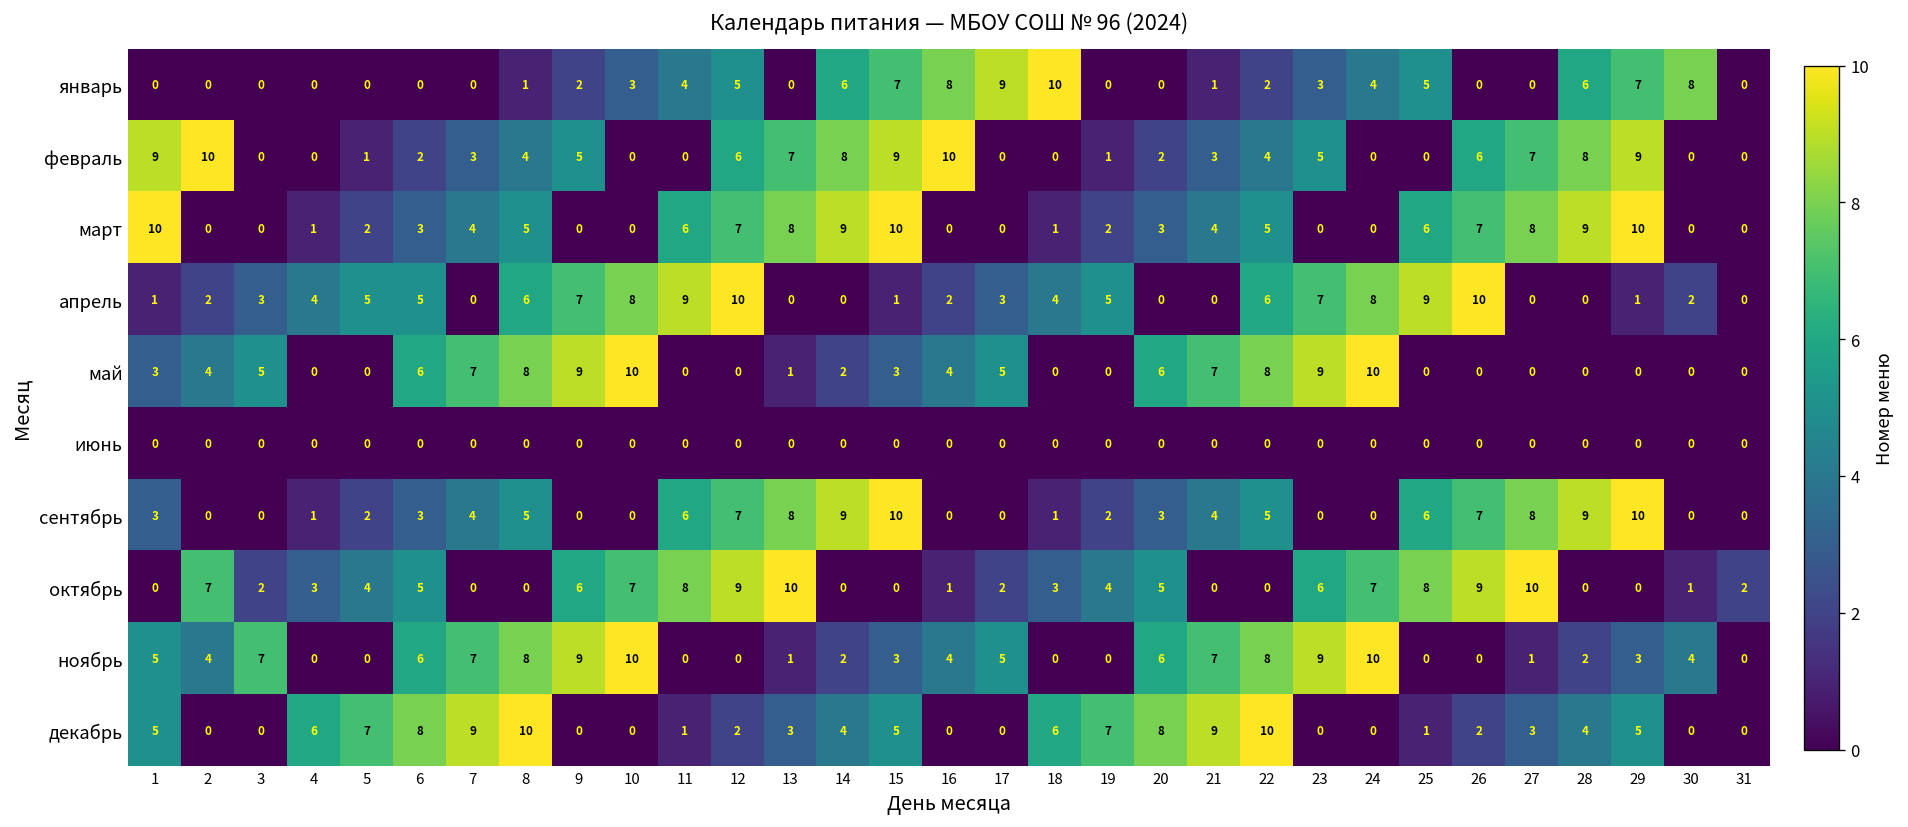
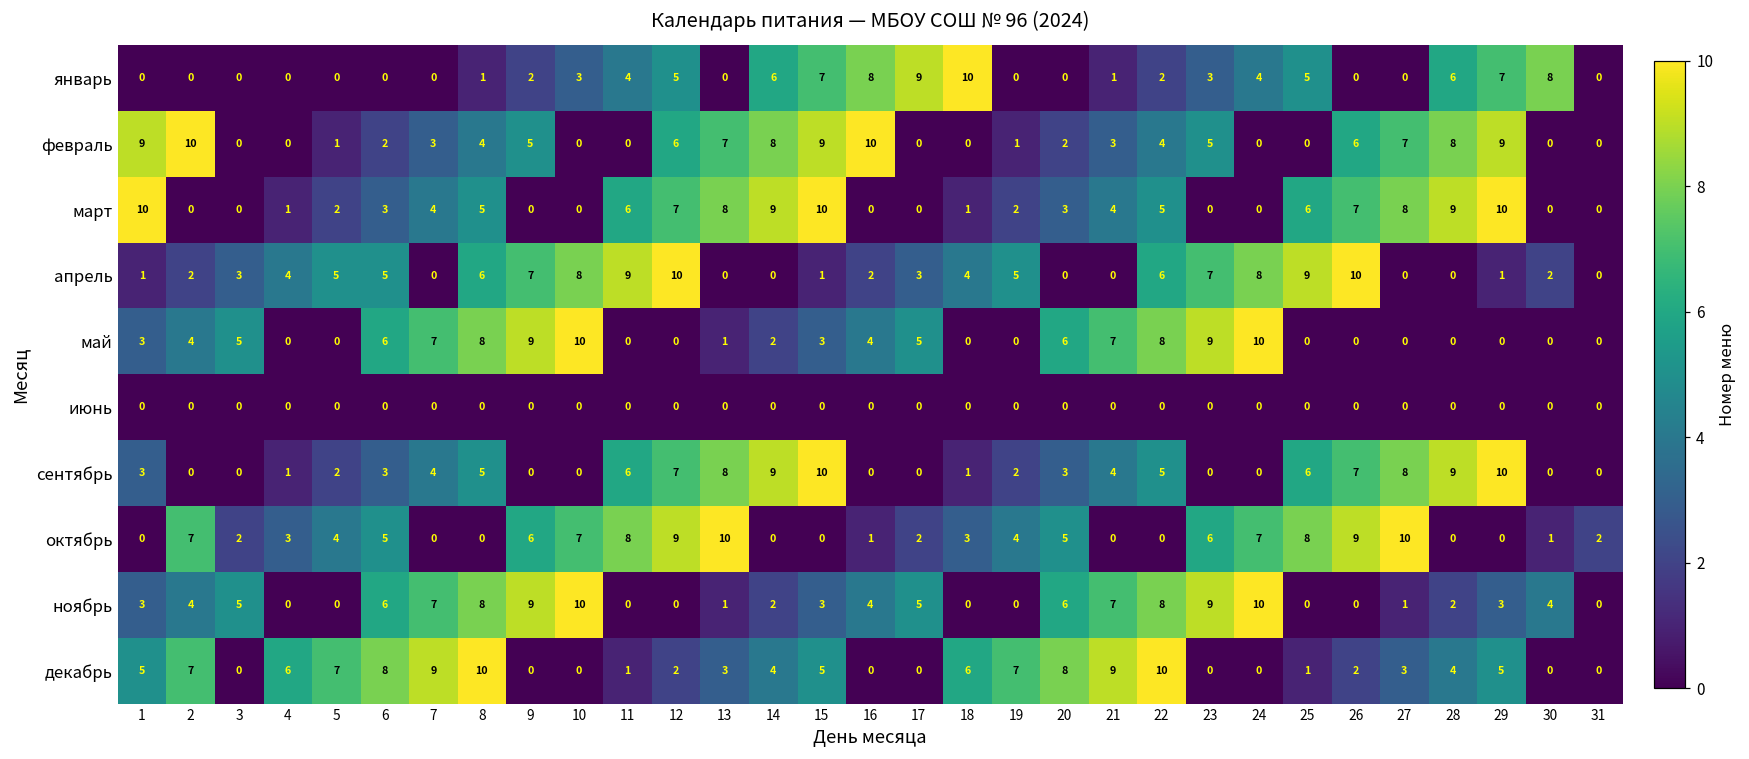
ноябрь, 1: 5 -> 3
ноябрь, 3: 7 -> 5
декабрь, 2: 0 -> 7
